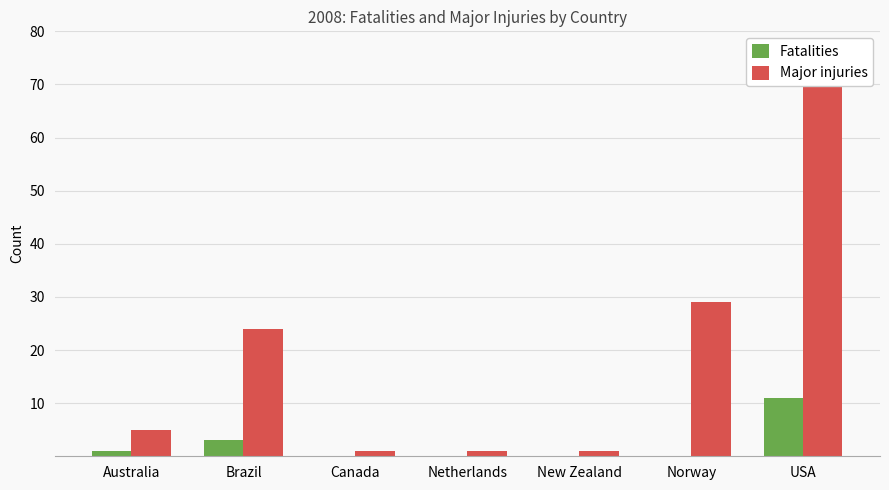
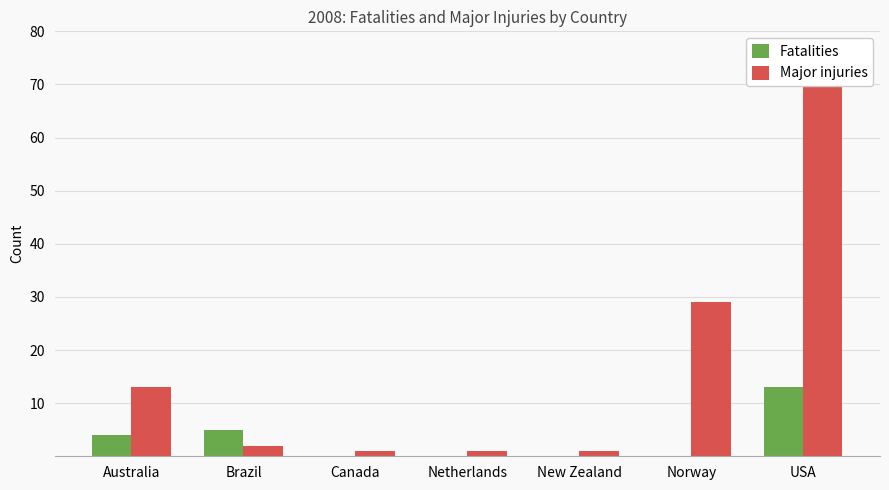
Fatalities, Australia: 1 -> 4
Major injuries, Australia: 5 -> 13
Fatalities, Brazil: 3 -> 5
Major injuries, Brazil: 24 -> 2
Fatalities, USA: 11 -> 13
